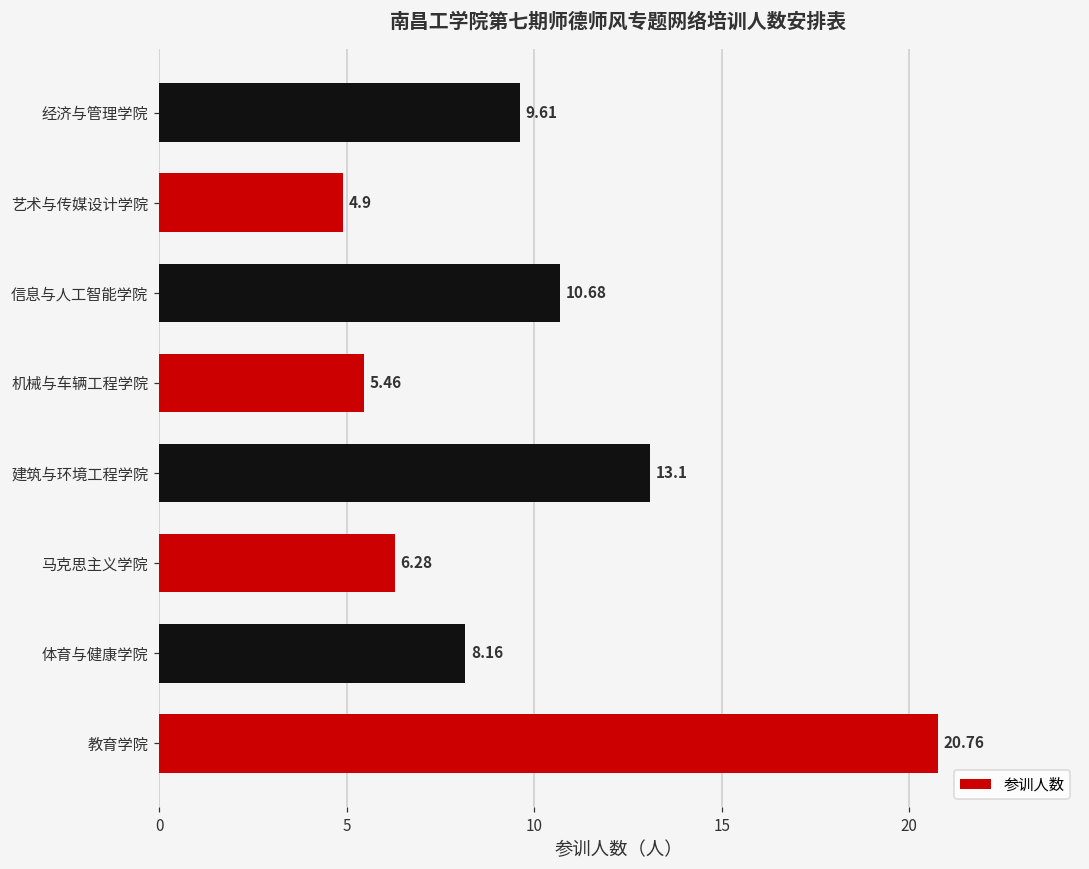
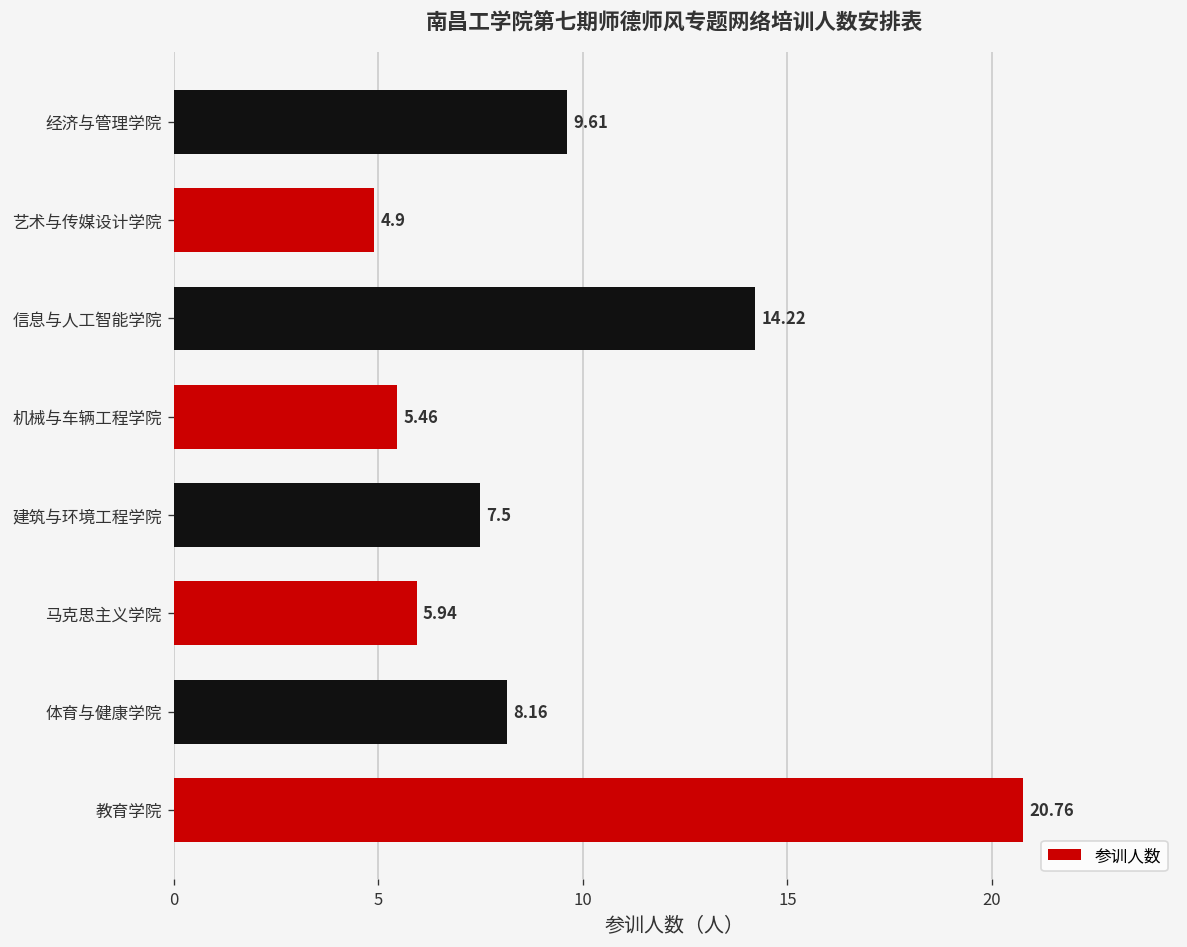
信息与人工智能学院: 10.68 -> 14.22
建筑与环境工程学院: 13.1 -> 7.5
马克思主义学院: 6.28 -> 5.94
